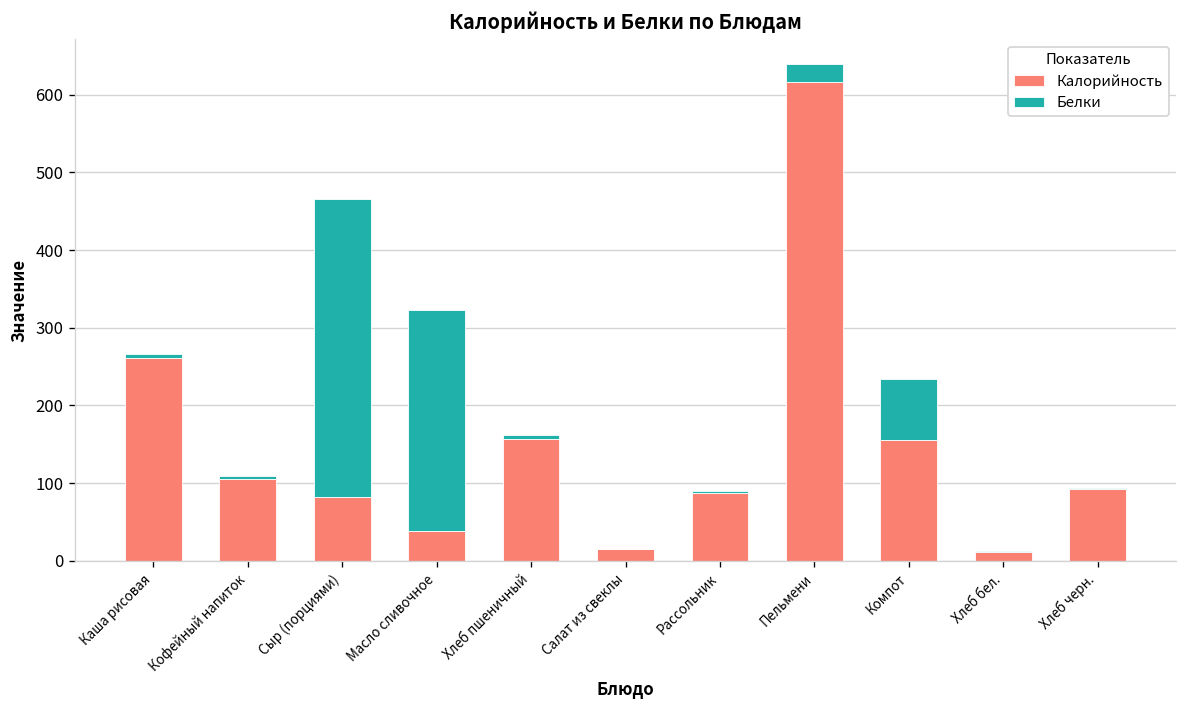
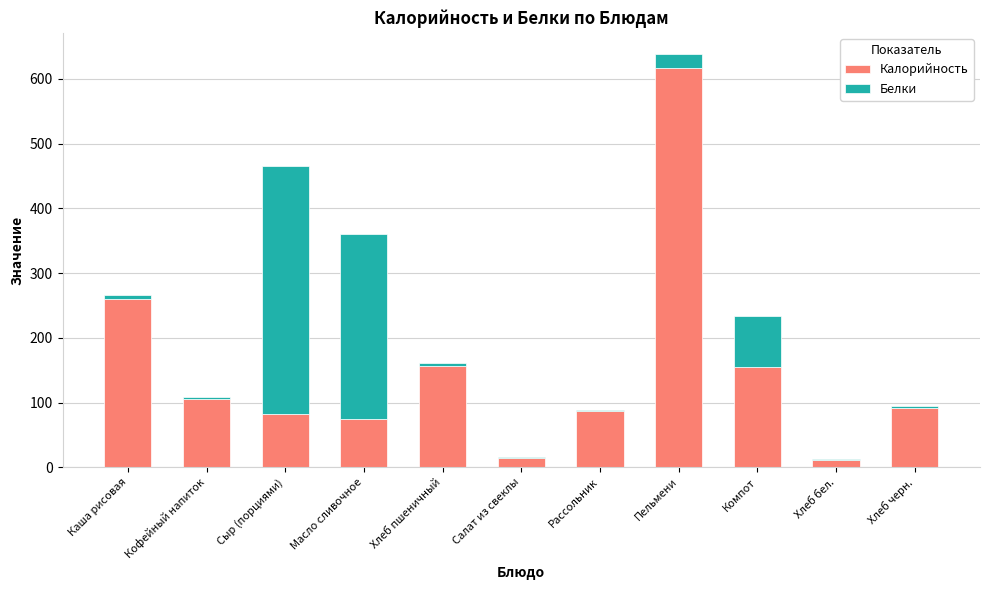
Калорийность, Масло сливочное: 40 -> 70
